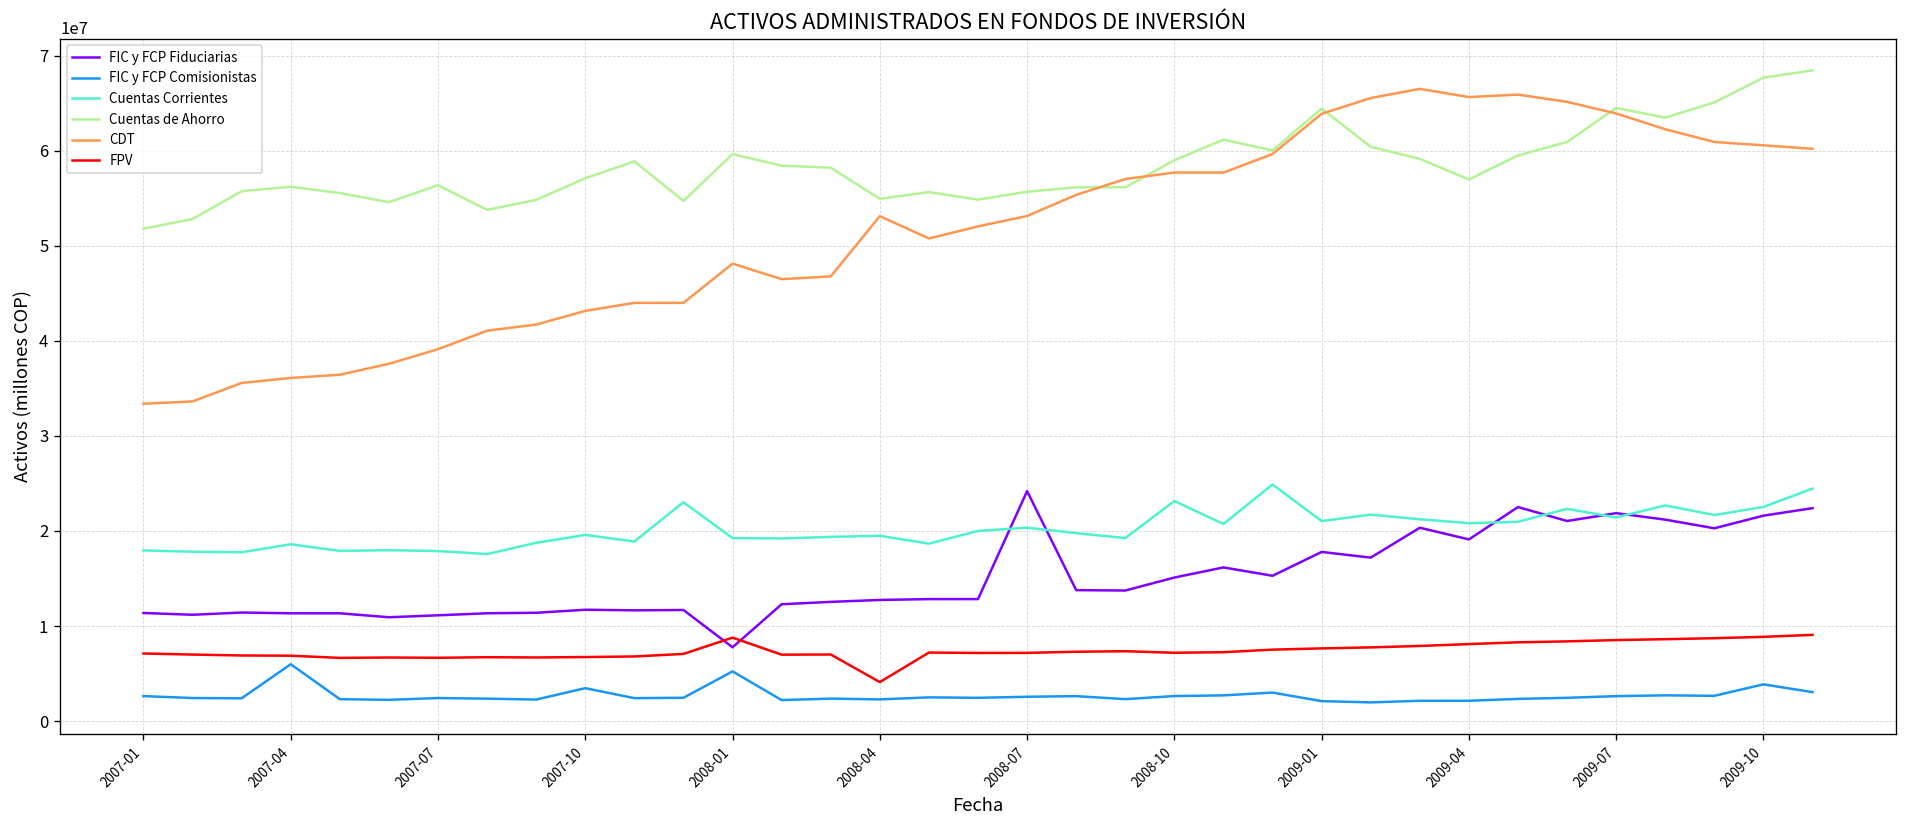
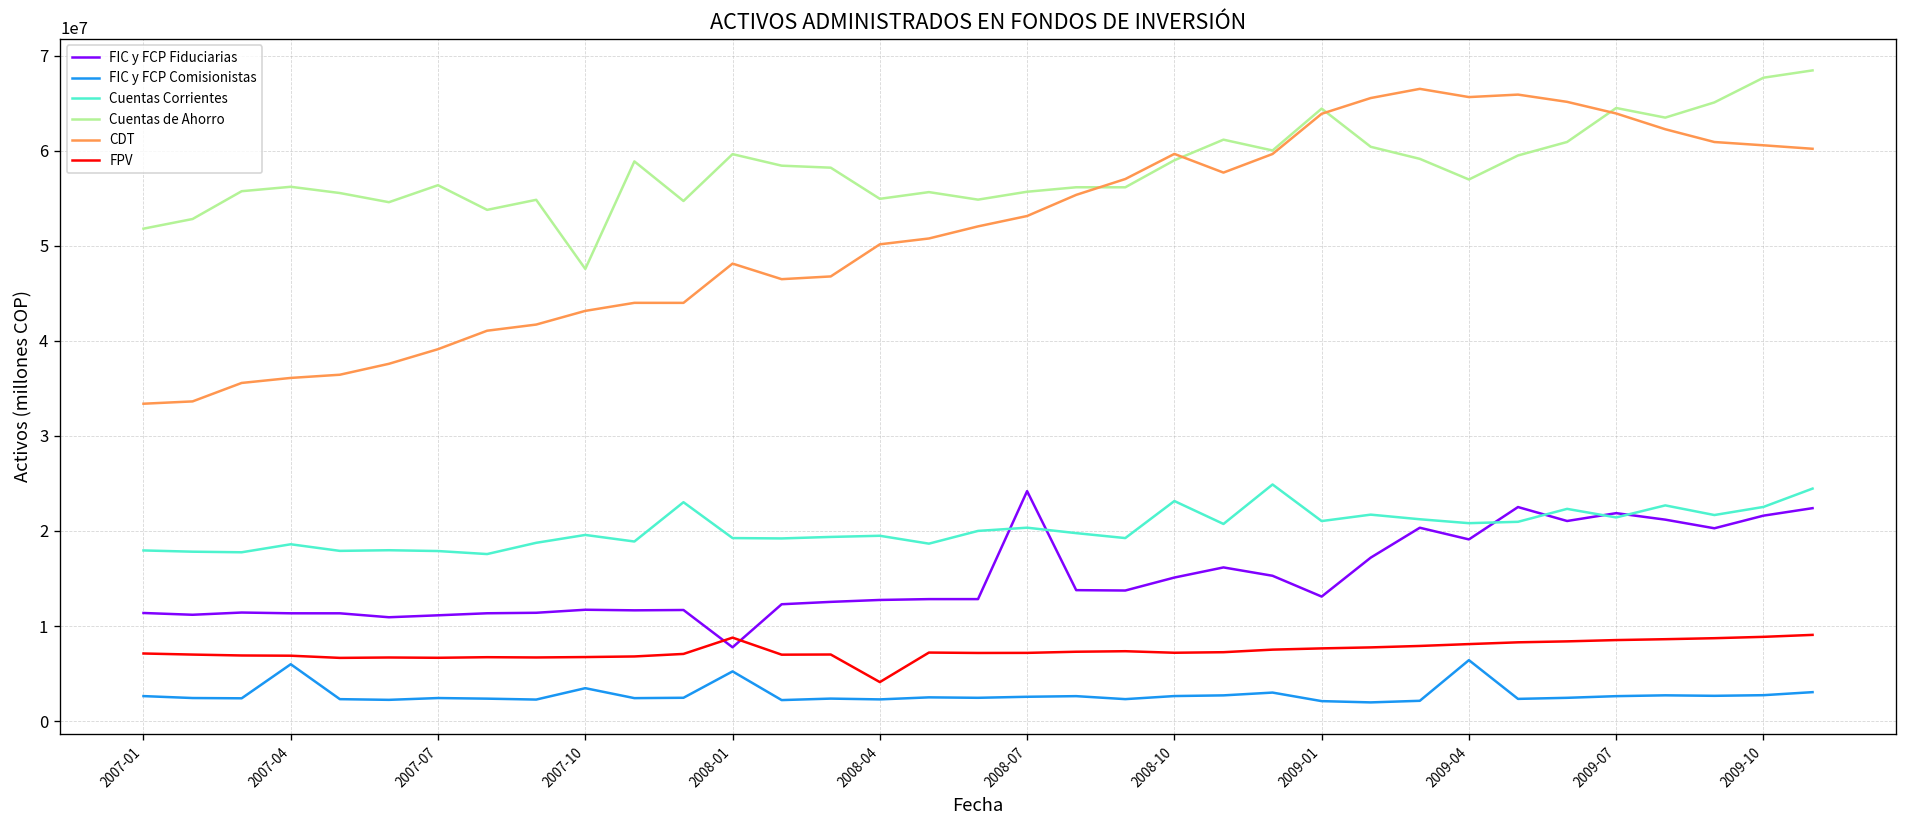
Cuentas de Ahorro, 2007-10: 57000000 -> 48000000
CDT, 2008-04: 53000000 -> 50000000
CDT, 2008-10: 58000000 -> 60000000
FIC y FCP Fiduciarias, 2009-01: 18000000 -> 13000000
FIC y FCP Comisionistas, 2009-04: 2000000 -> 6000000
FIC y FCP Comisionistas, 2009-10: 4000000 -> 3000000
